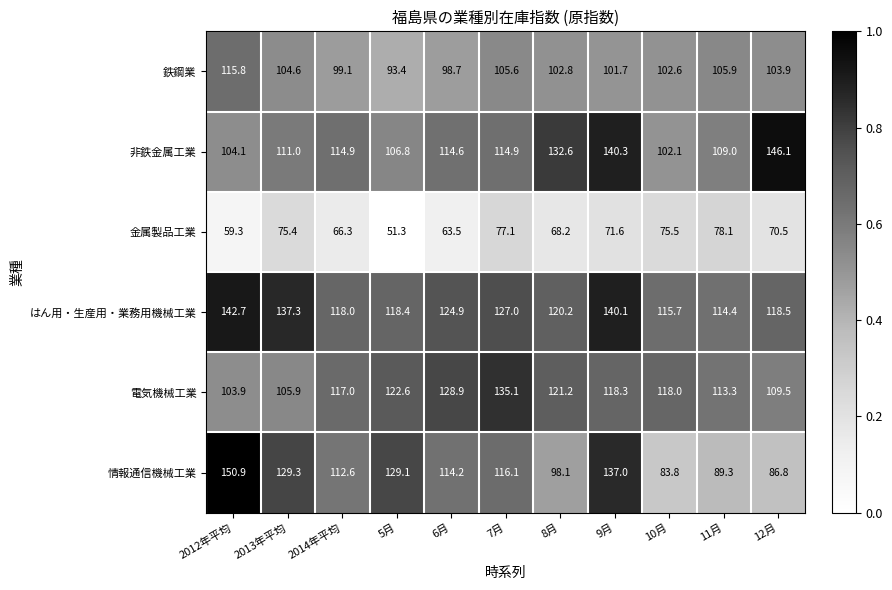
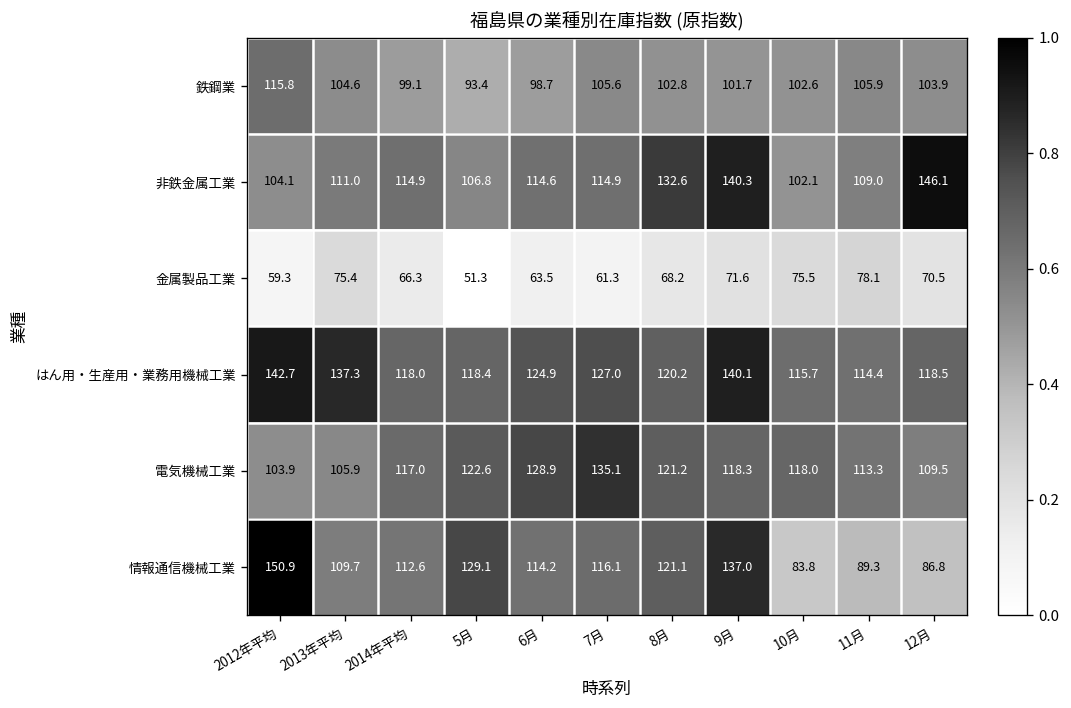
金属製品工業, 7月: 77.1 -> 61.3
情報通信機械工業, 2013年平均: 129.3 -> 109.7
情報通信機械工業, 8月: 98.1 -> 121.1
